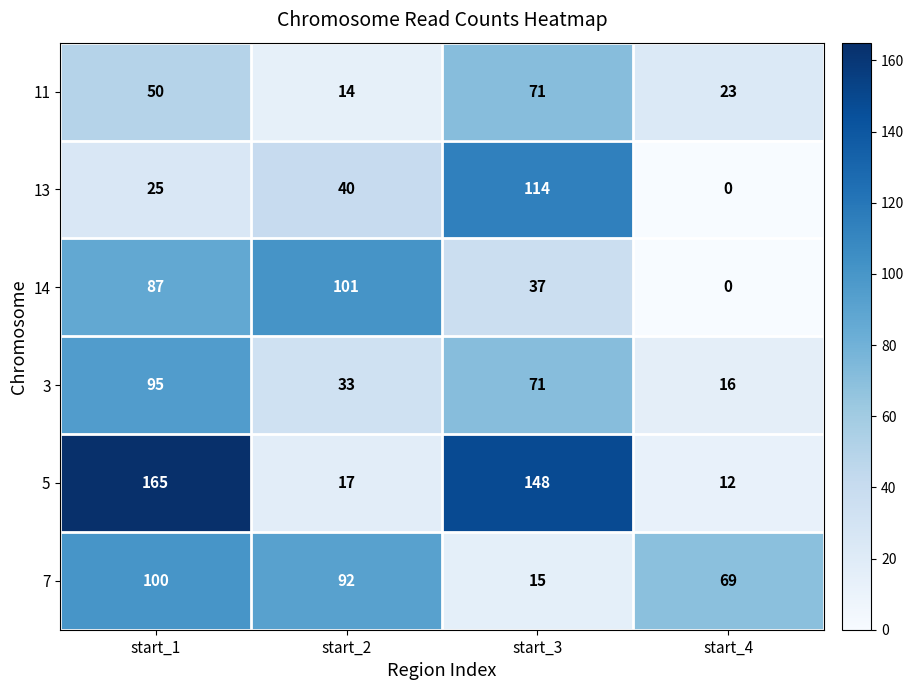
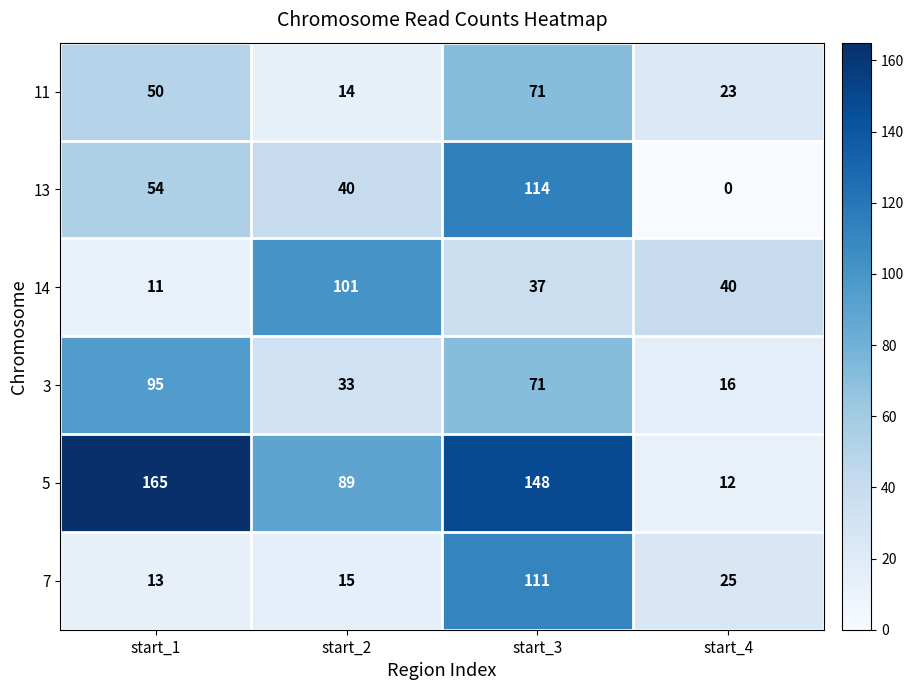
13, start_1: 25 -> 54
14, start_1: 87 -> 11
14, start_4: 0 -> 40
5, start_2: 17 -> 89
7, start_1: 100 -> 13
7, start_2: 92 -> 15
7, start_3: 15 -> 111
7, start_4: 69 -> 25
